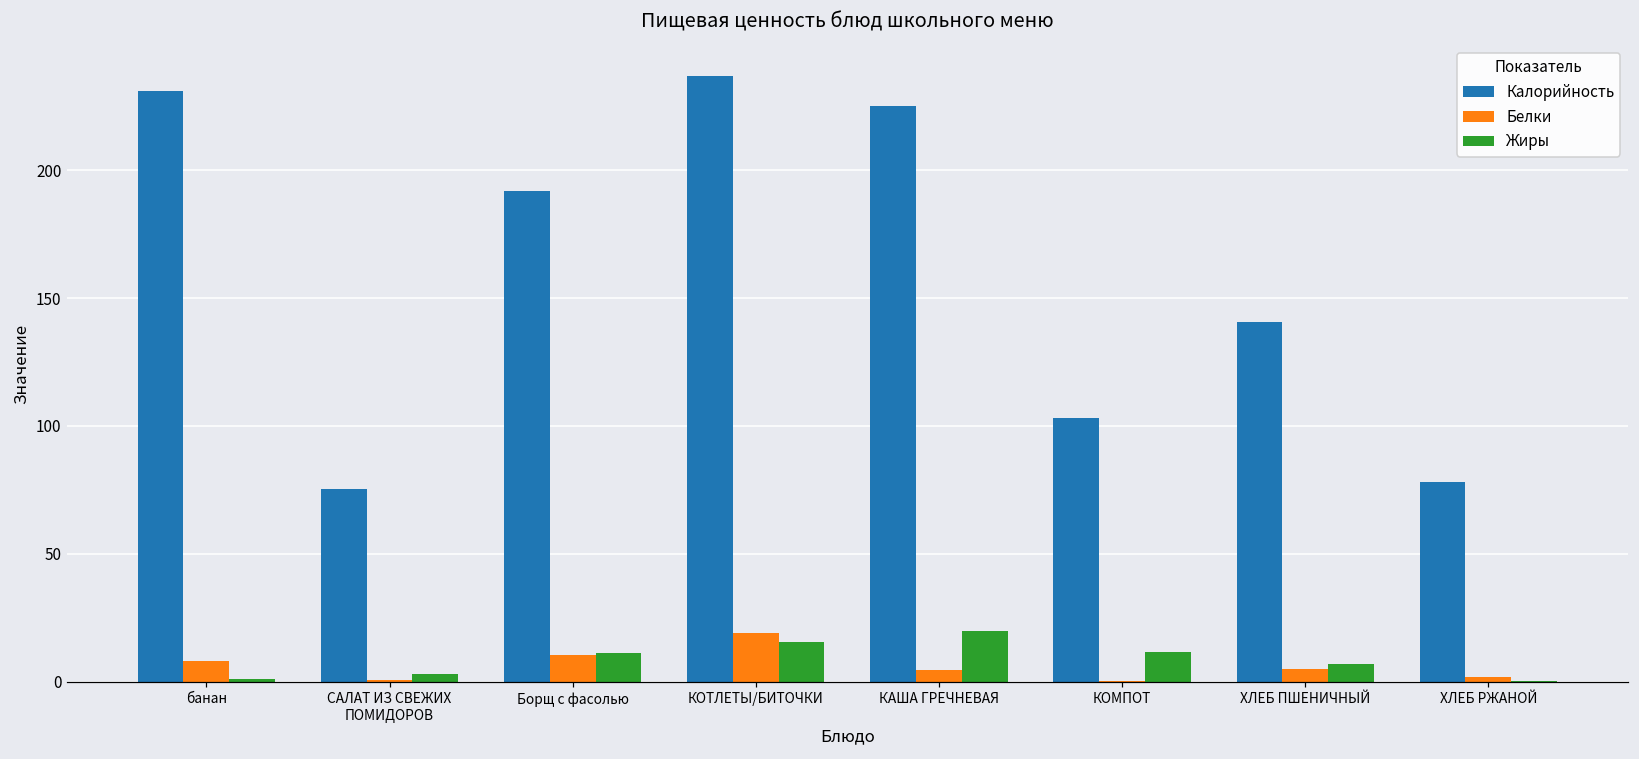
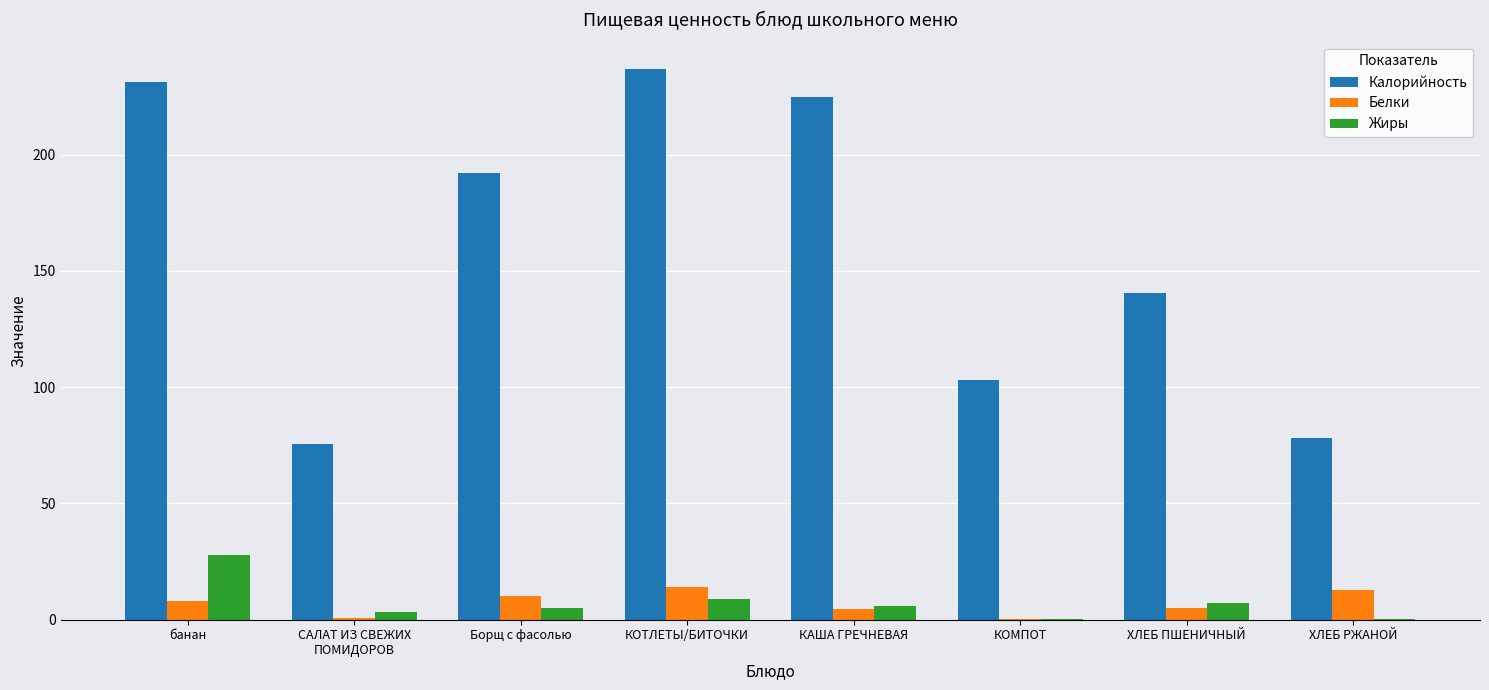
Жиры, банан: 1 -> 28
Жиры, Борщ с фасолью: 11 -> 5
Белки, КОТЛЕТЫ/БИТОЧКИ: 19 -> 14
Жиры, КОТЛЕТЫ/БИТОЧКИ: 16 -> 9
Жиры, КАША ГРЕЧНЕВАЯ: 20 -> 6
Жиры, КОМПОТ: 12 -> 0
Белки, ХЛЕБ РЖАНОЙ: 2 -> 13
